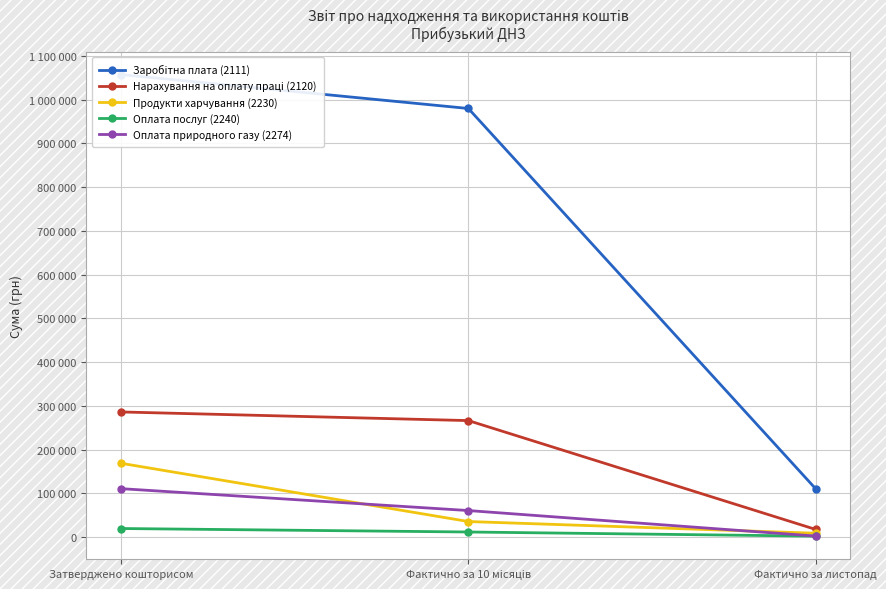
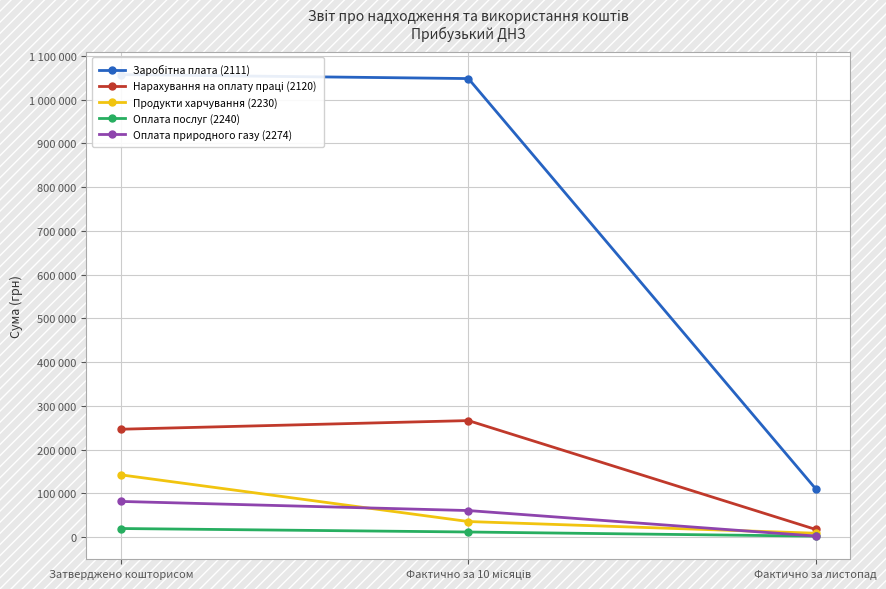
Нарахування на оплату праці (2120), Затверджено кошторисом: 290000 -> 250000
Продукти харчування (2230), Затверджено кошторисом: 170000 -> 140000
Оплата природного газу (2274), Затверджено кошторисом: 110000 -> 80000
Заробітна плата (2111), Фактично за 10 місяців: 980000 -> 1050000
